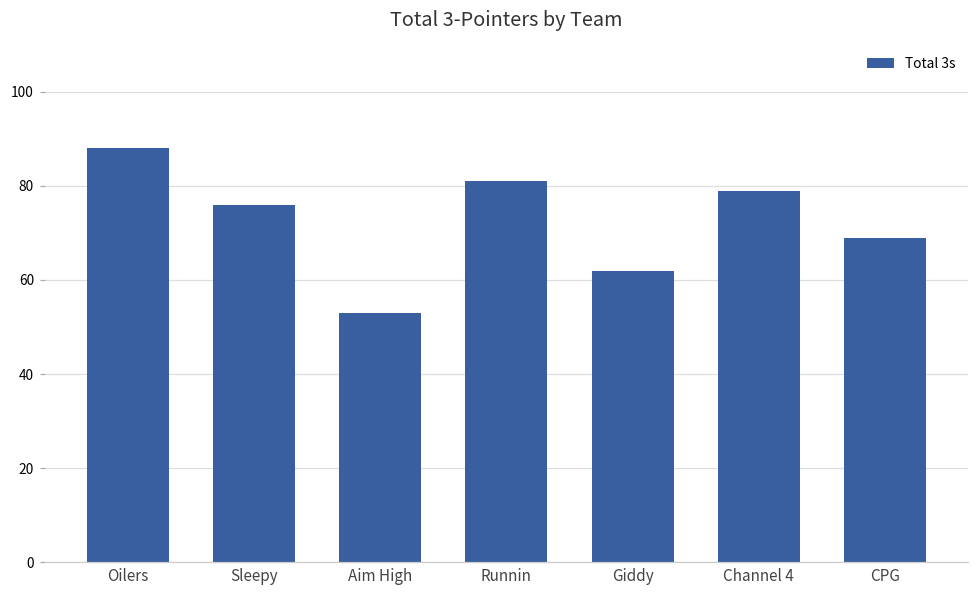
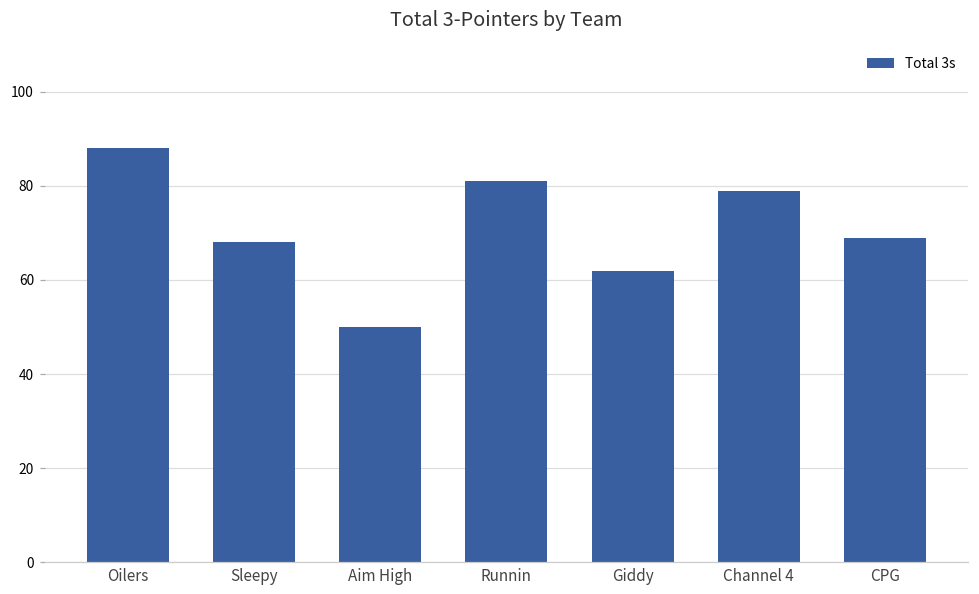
Sleepy: 76 -> 68
Aim High: 53 -> 50
